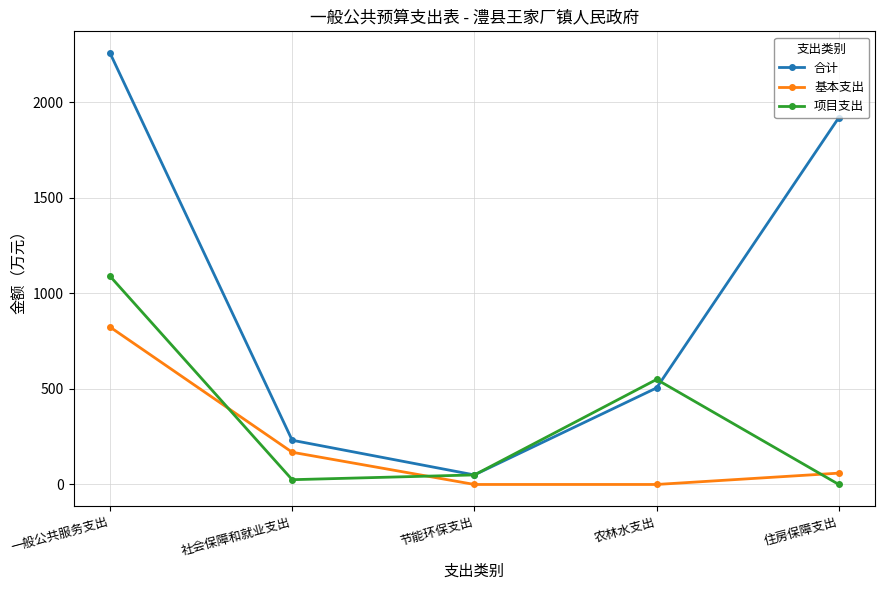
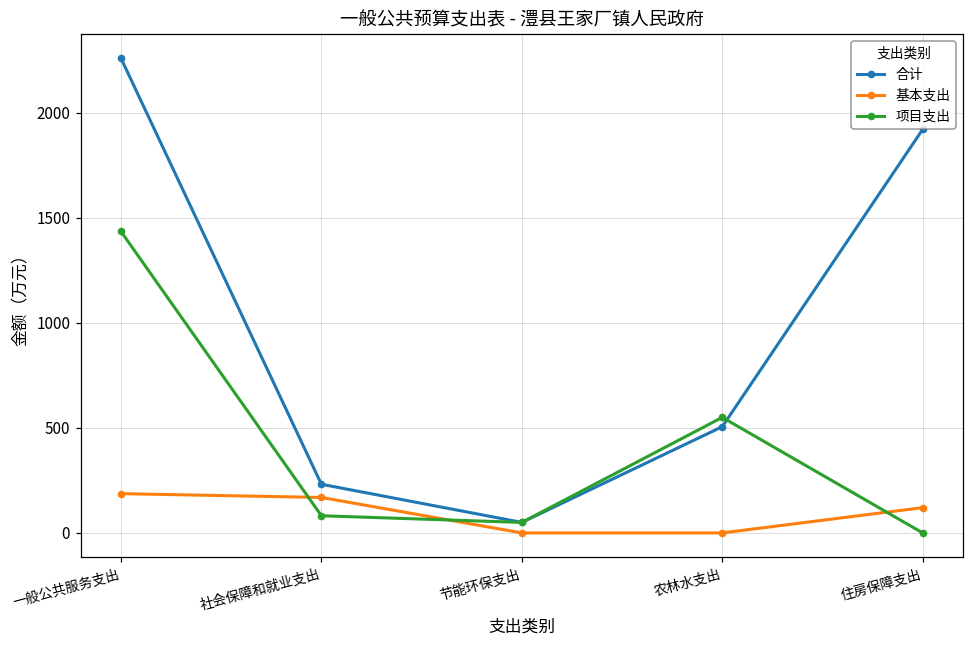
基本支出, 一般公共服务支出: 820 -> 190
项目支出, 一般公共服务支出: 1090 -> 1440
项目支出, 社会保障和就业支出: 30 -> 80
基本支出, 住房保障支出: 60 -> 120
